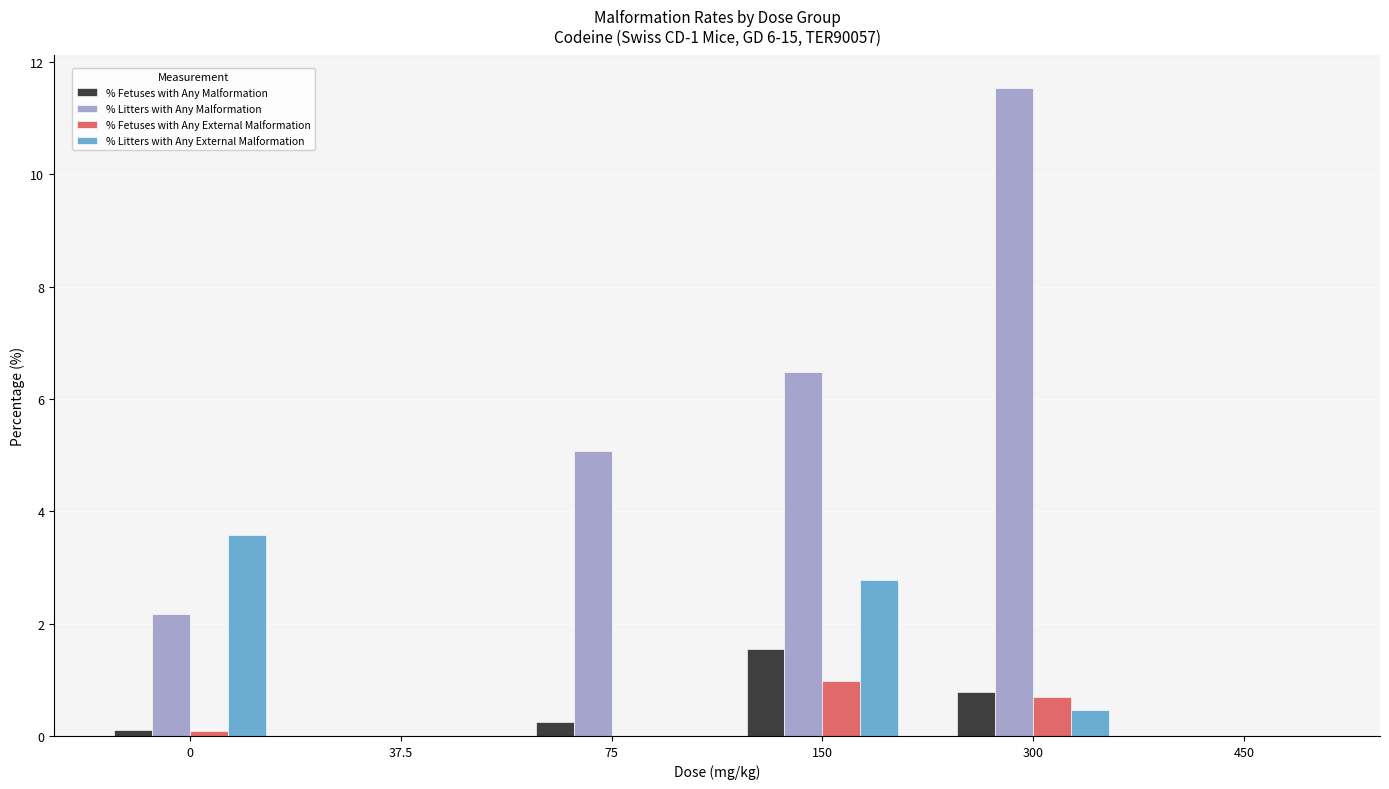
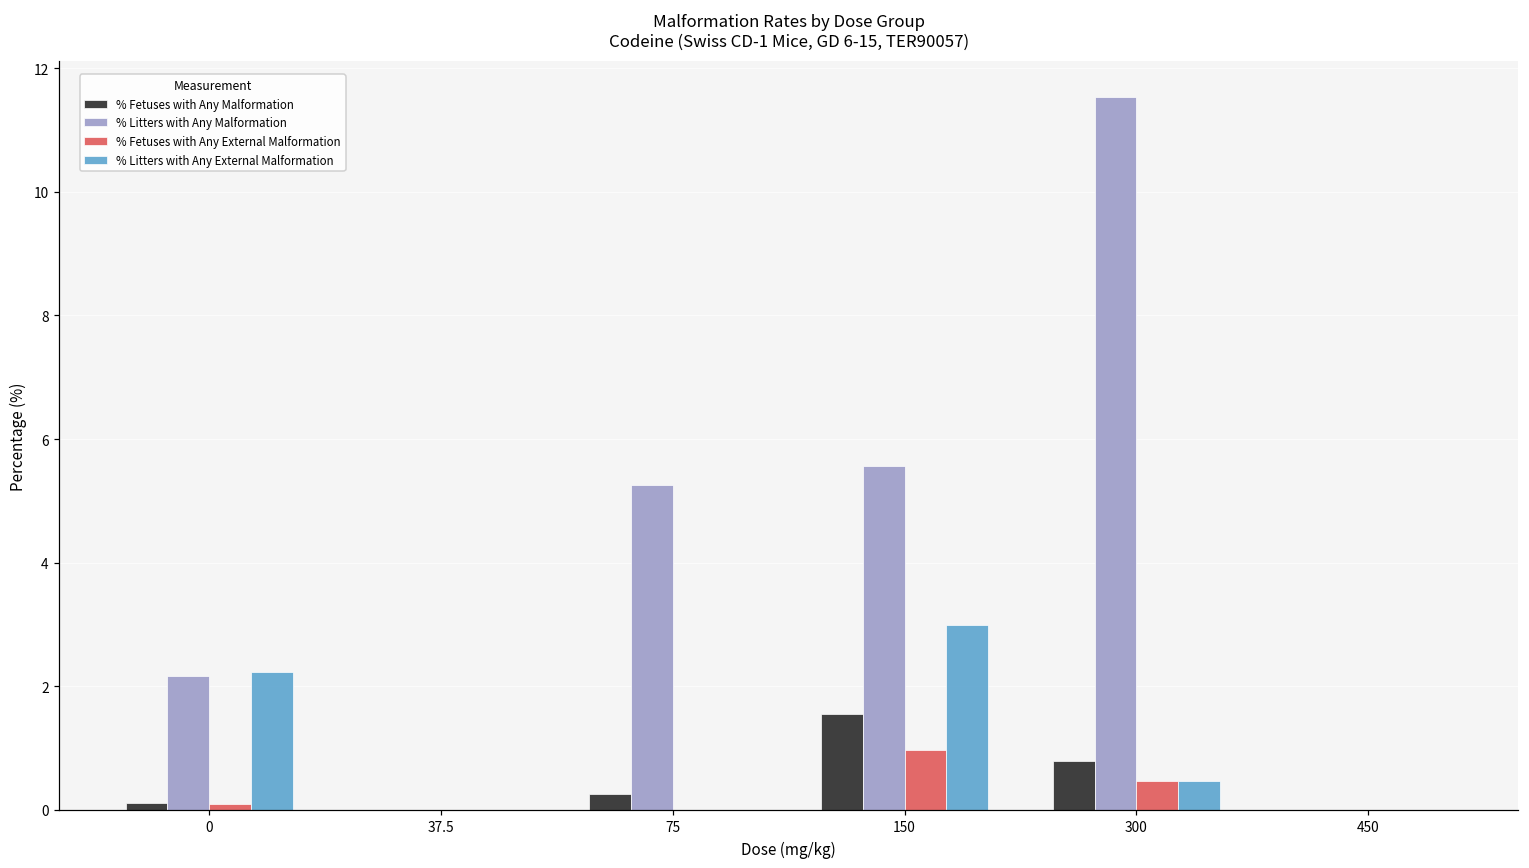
% Litters with Any External Malformation, 0: 3.6 -> 2.2
% Litters with Any Malformation, 75: 5.1 -> 5.3
% Litters with Any Malformation, 150: 6.5 -> 5.6
% Litters with Any External Malformation, 150: 2.8 -> 3.0
% Fetuses with Any External Malformation, 300: 0.7 -> 0.5
